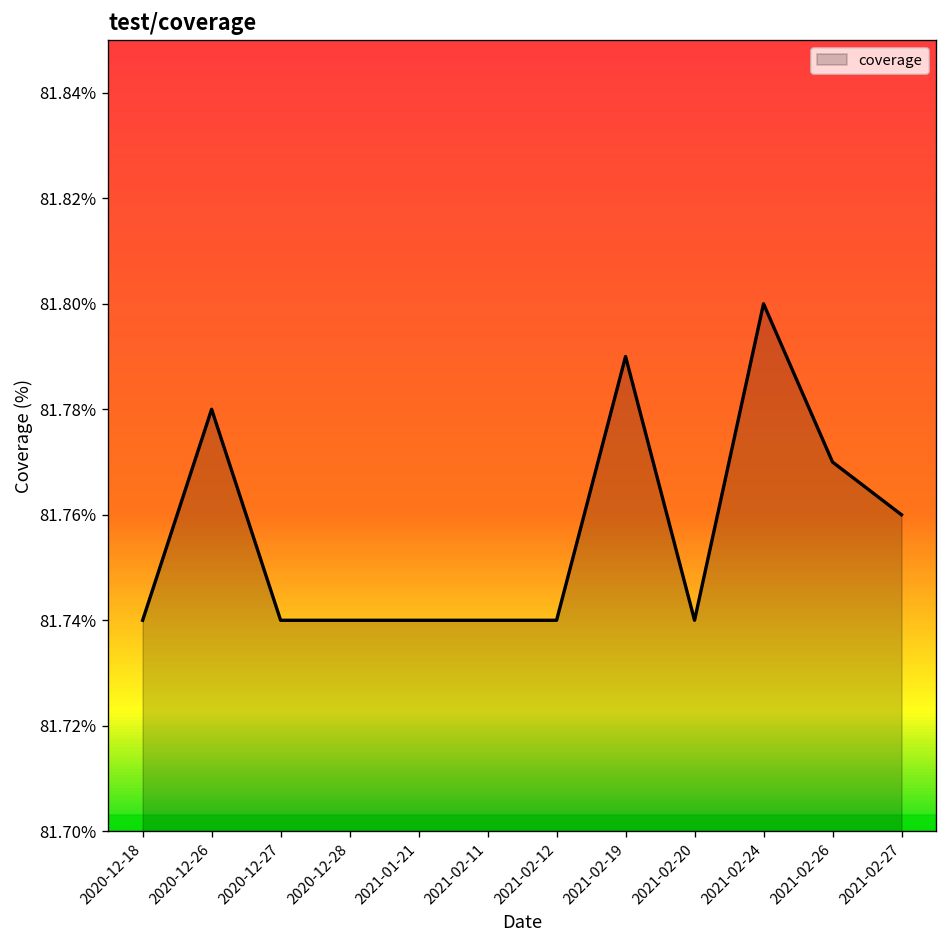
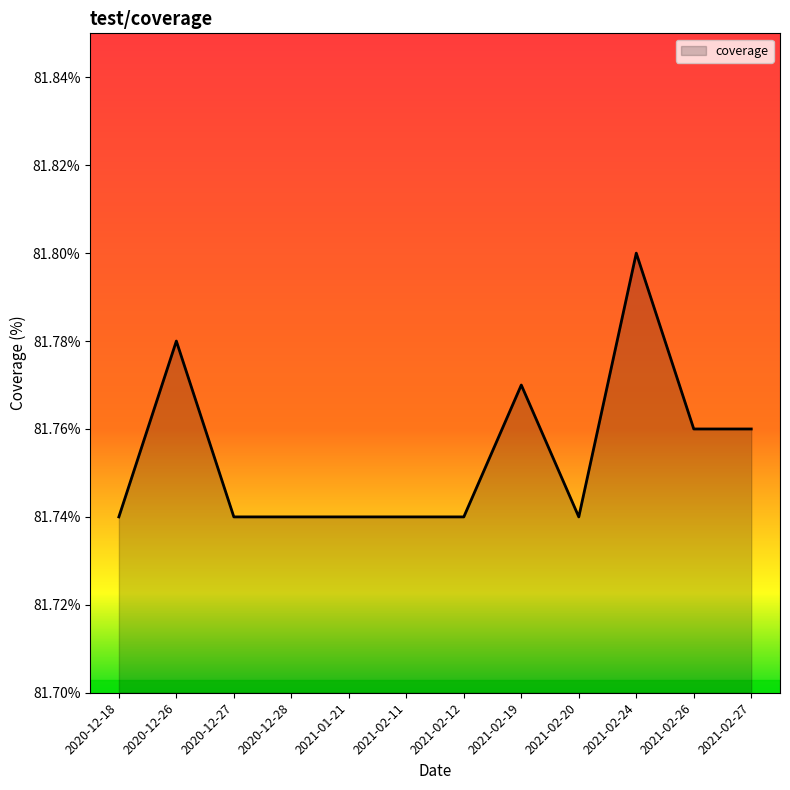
2021-02-19: 81.79% -> 81.77%
2021-02-26: 81.77% -> 81.76%
